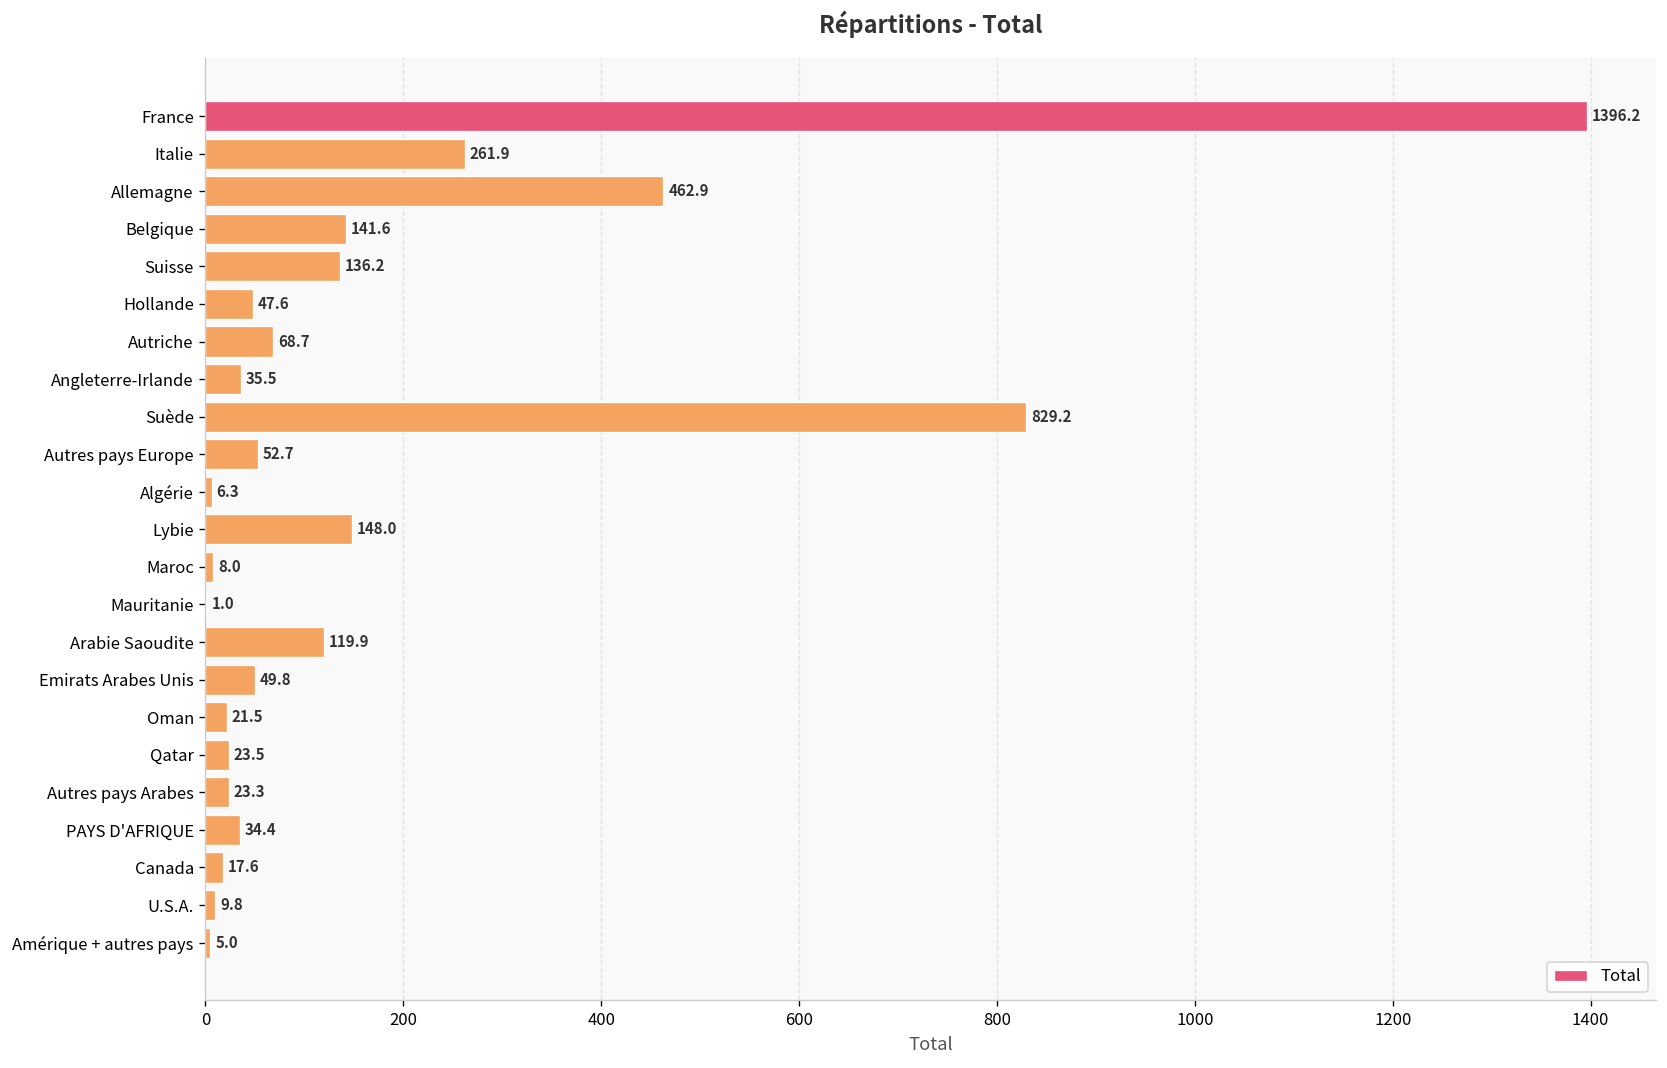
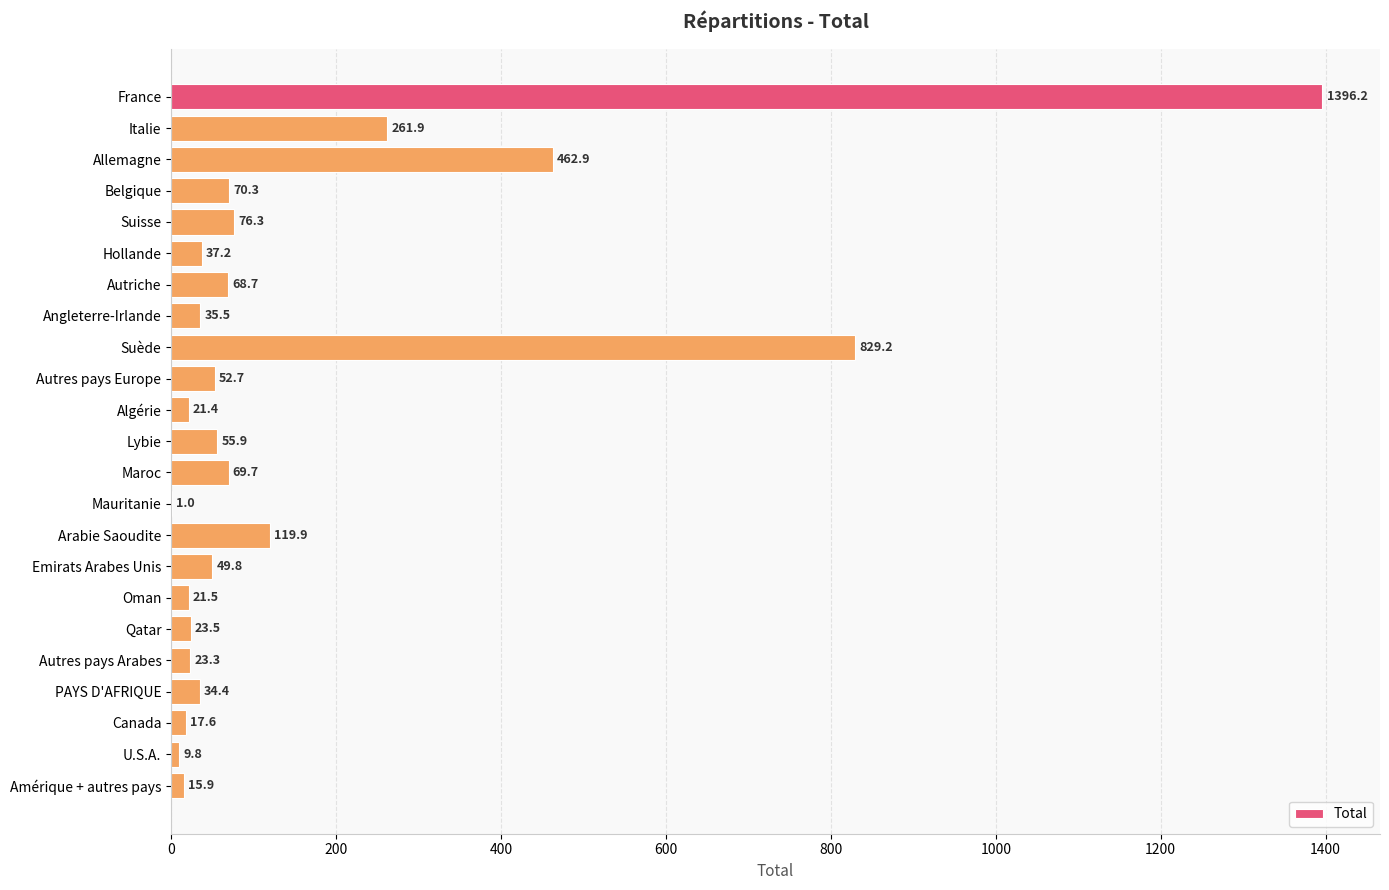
Belgique: 141.6 -> 70.3
Suisse: 136.2 -> 76.3
Hollande: 47.6 -> 37.2
Algérie: 6.3 -> 21.4
Lybie: 148.0 -> 55.9
Maroc: 8.0 -> 69.7
Amérique + autres pays: 5.0 -> 15.9
